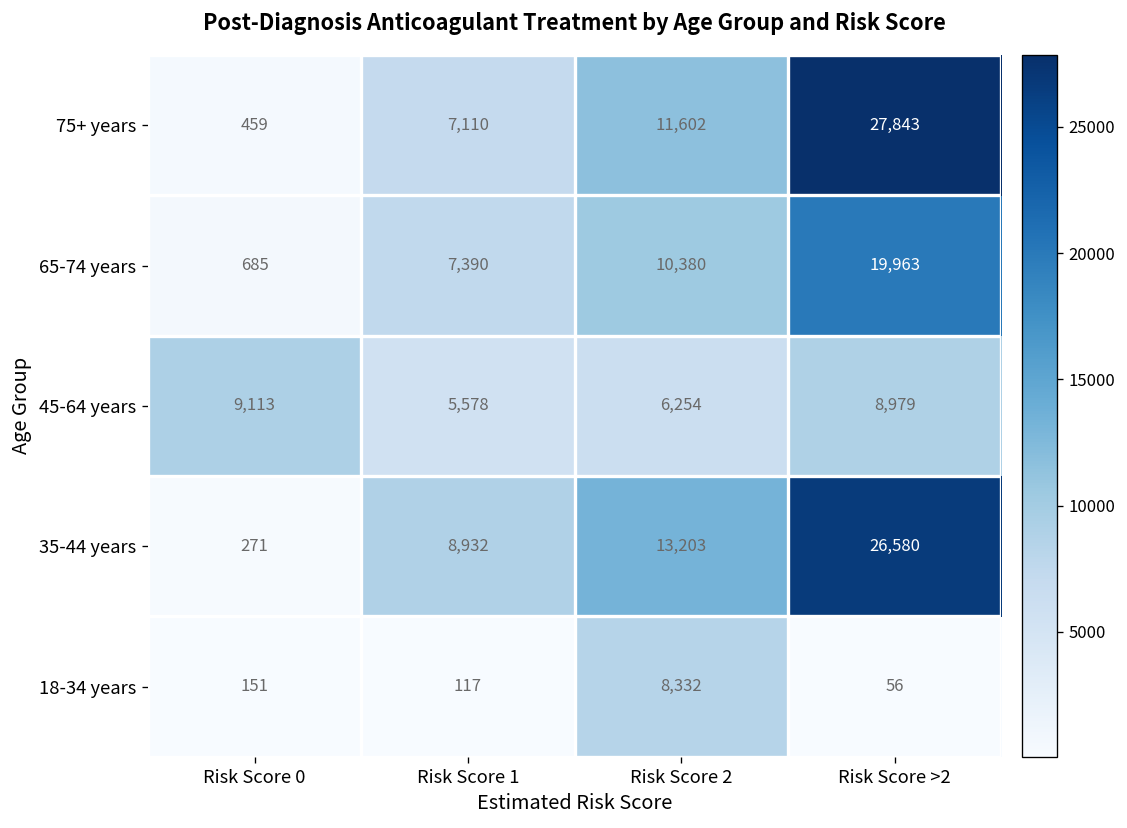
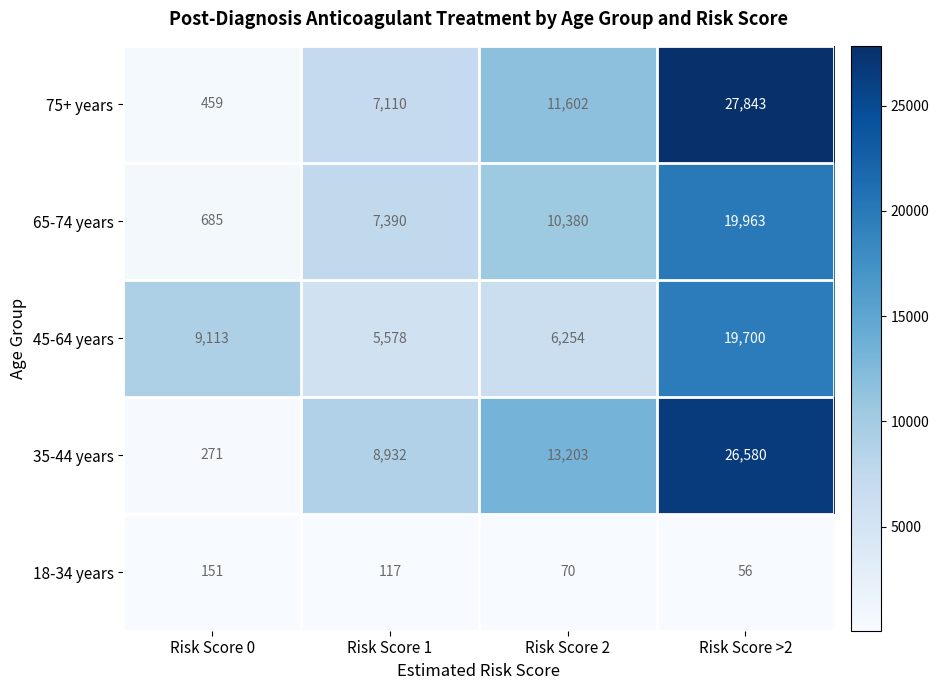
45-64 years, Risk Score >2: 8,979 -> 19,700
18-34 years, Risk Score 2: 8,332 -> 70
